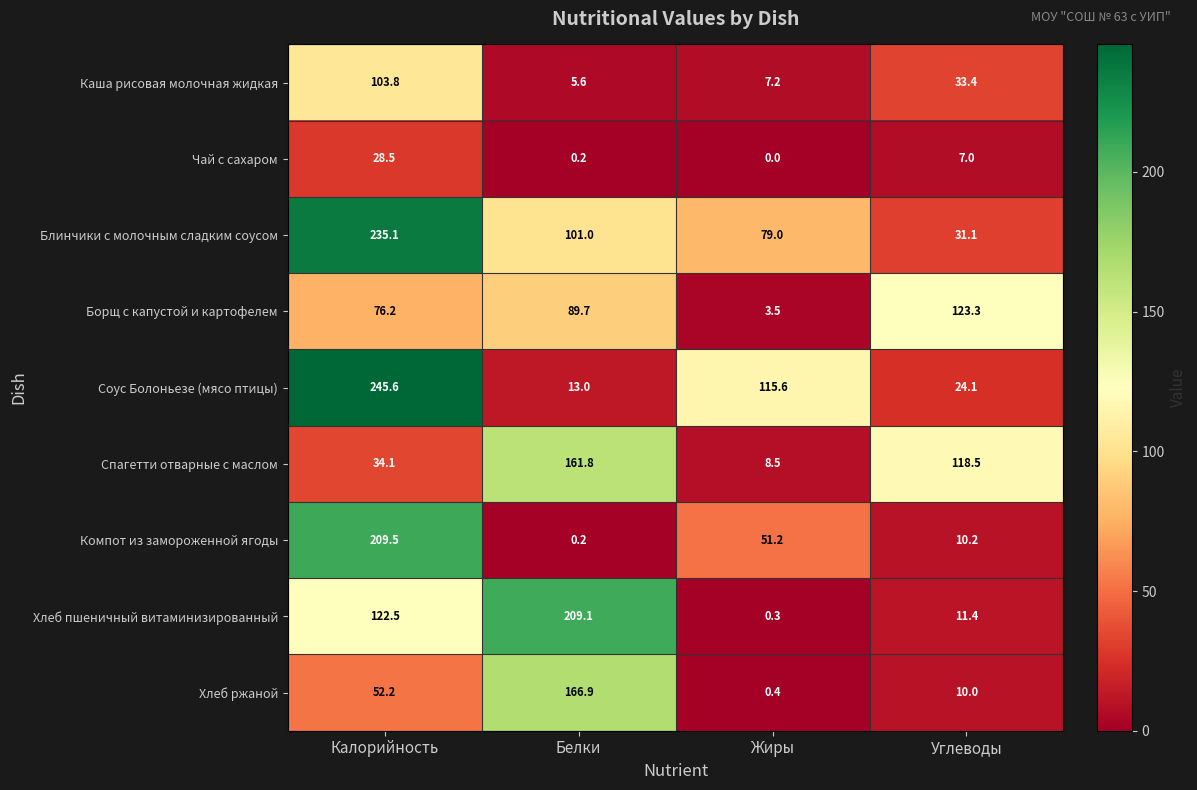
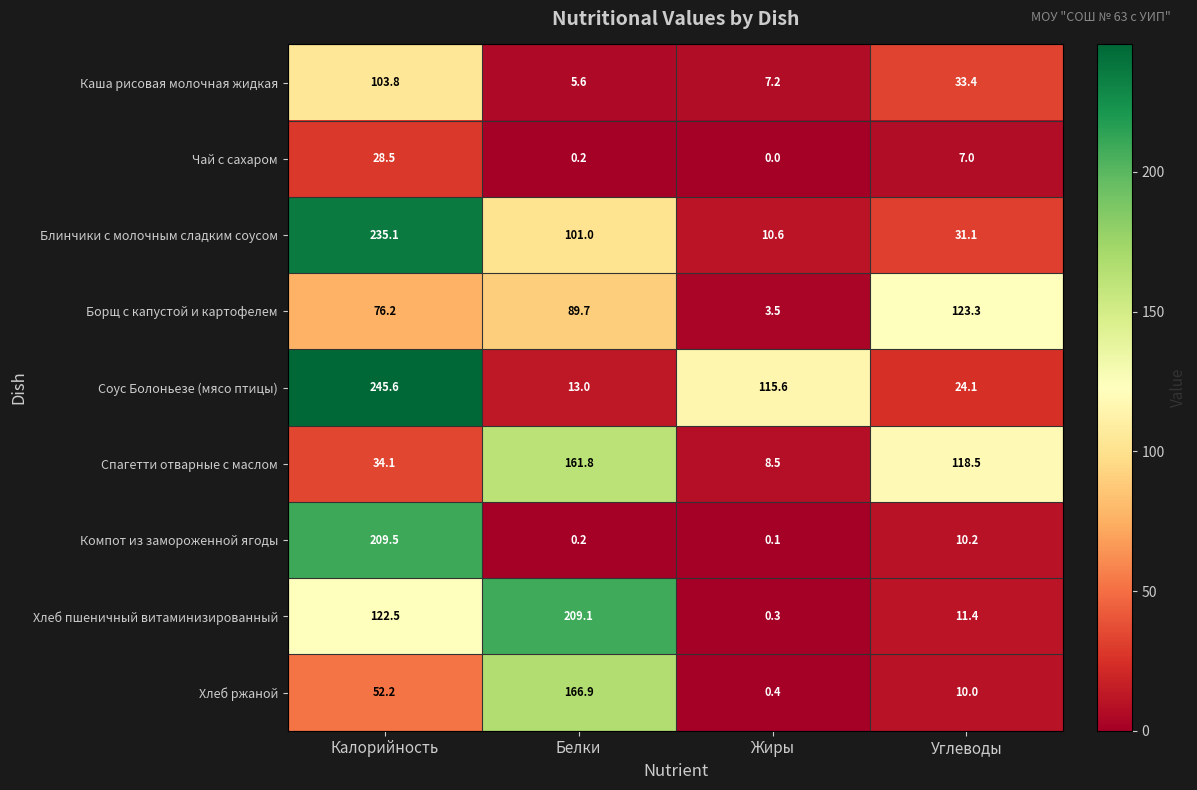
Блинчики с молочным сладким соусом, Жиры: 79.0 -> 10.6
Компот из замороженной ягоды, Жиры: 51.2 -> 0.1
